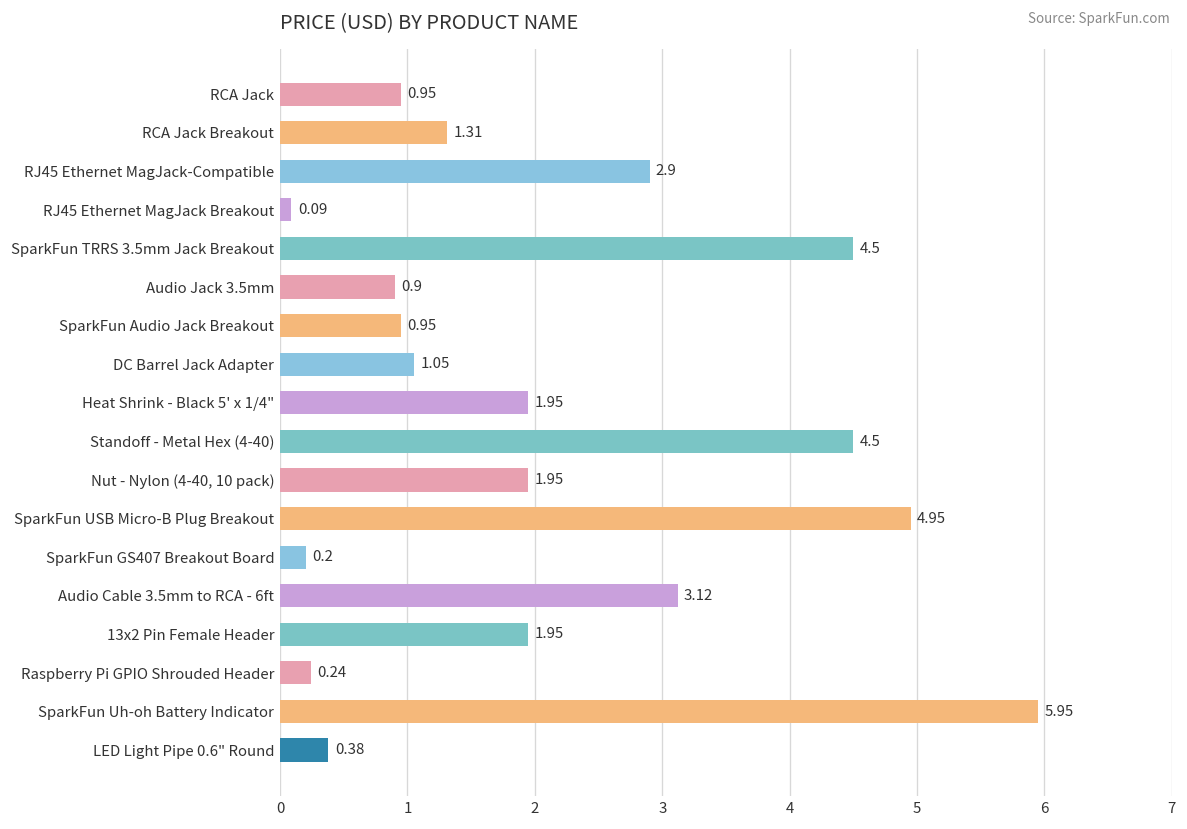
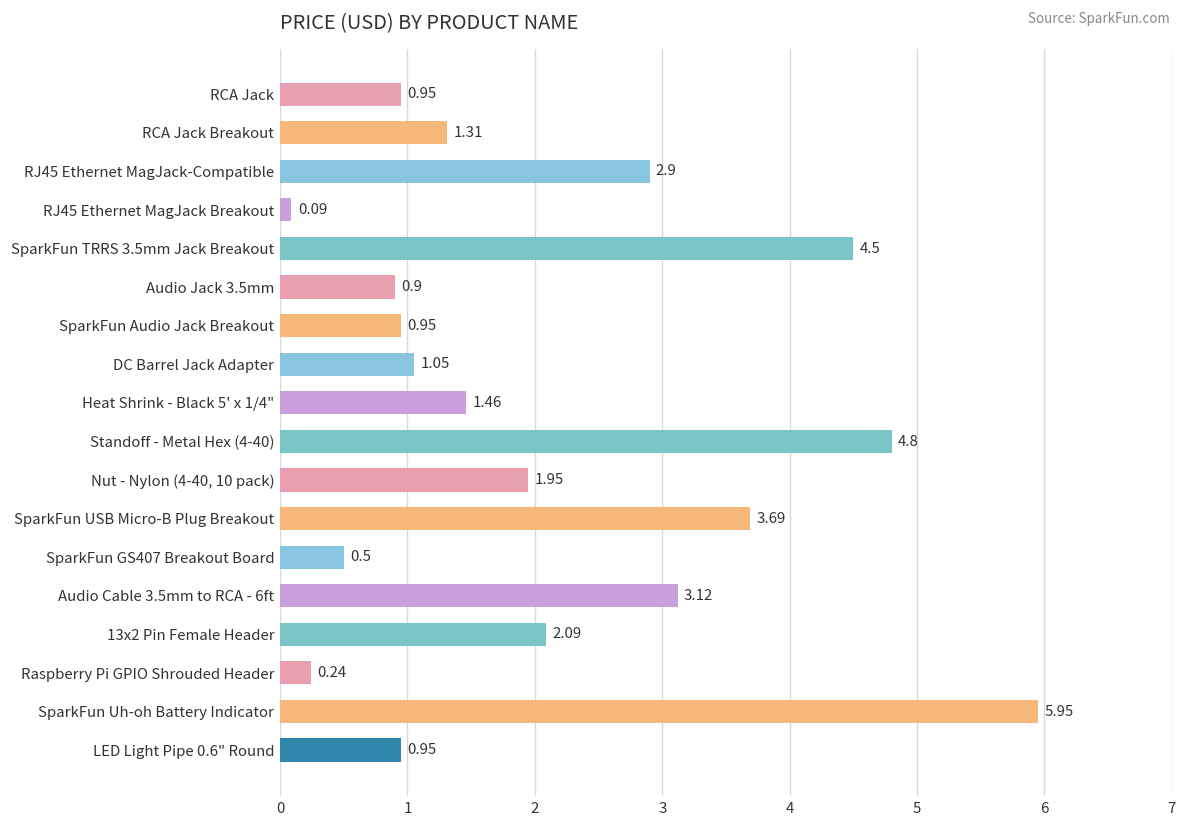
Heat Shrink - Black 5' x 1/4": 1.95 -> 1.46
Standoff - Metal Hex (4-40): 4.5 -> 4.8
SparkFun USB Micro-B Plug Breakout: 4.95 -> 3.69
SparkFun GS407 Breakout Board: 0.2 -> 0.5
13x2 Pin Female Header: 1.95 -> 2.09
LED Light Pipe 0.6" Round: 0.38 -> 0.95
